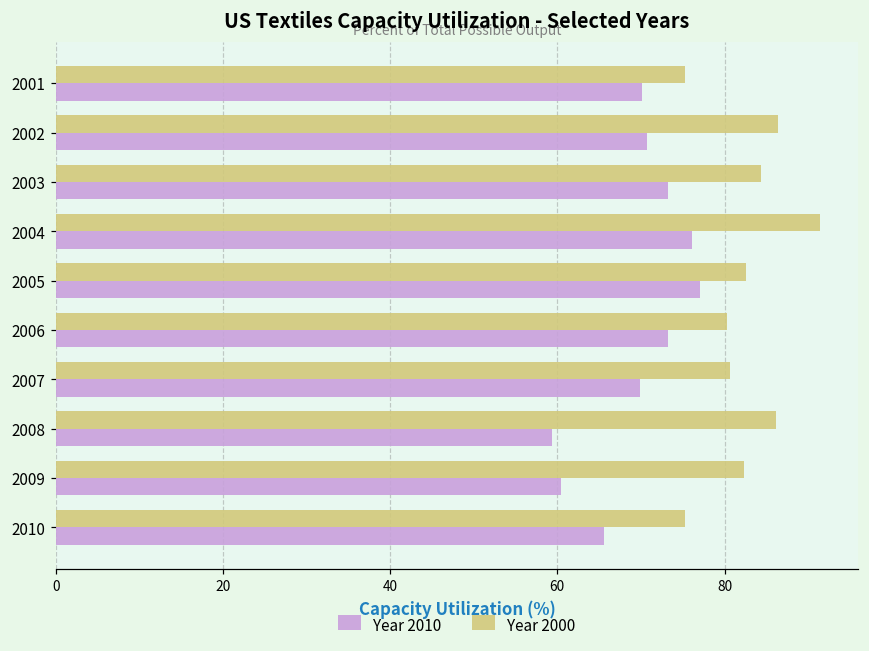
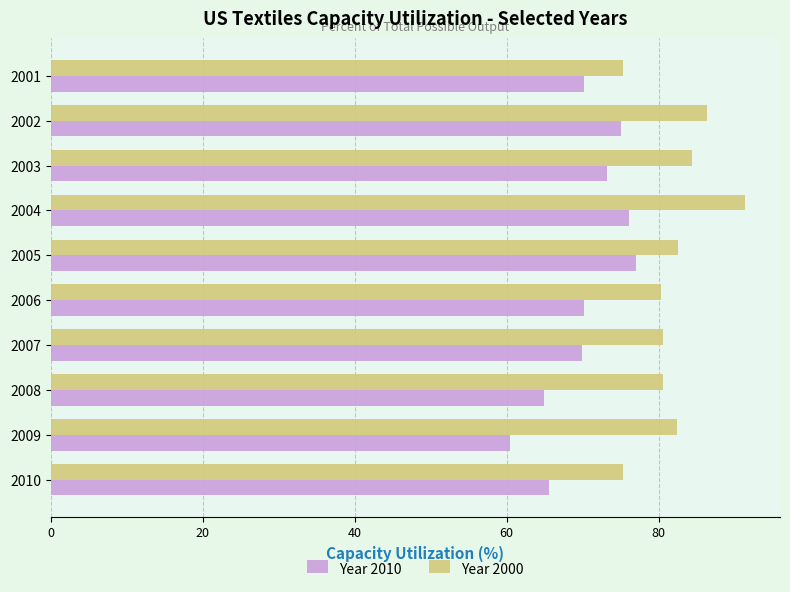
Year 2010, 2002: 71 -> 75
Year 2010, 2006: 73 -> 70
Year 2000, 2008: 86 -> 81
Year 2010, 2008: 59 -> 65
